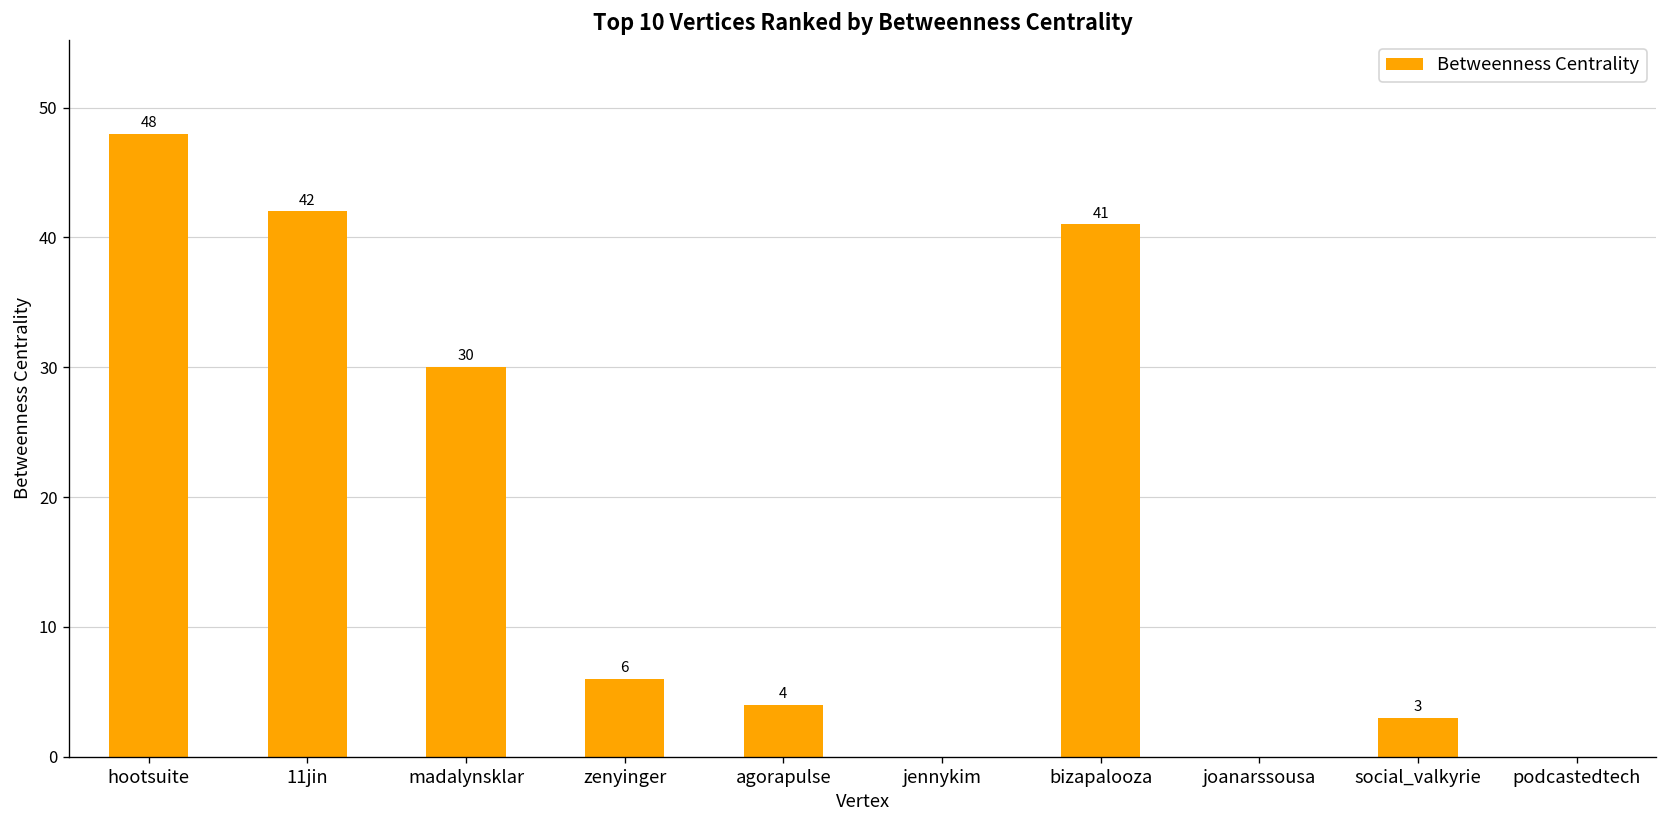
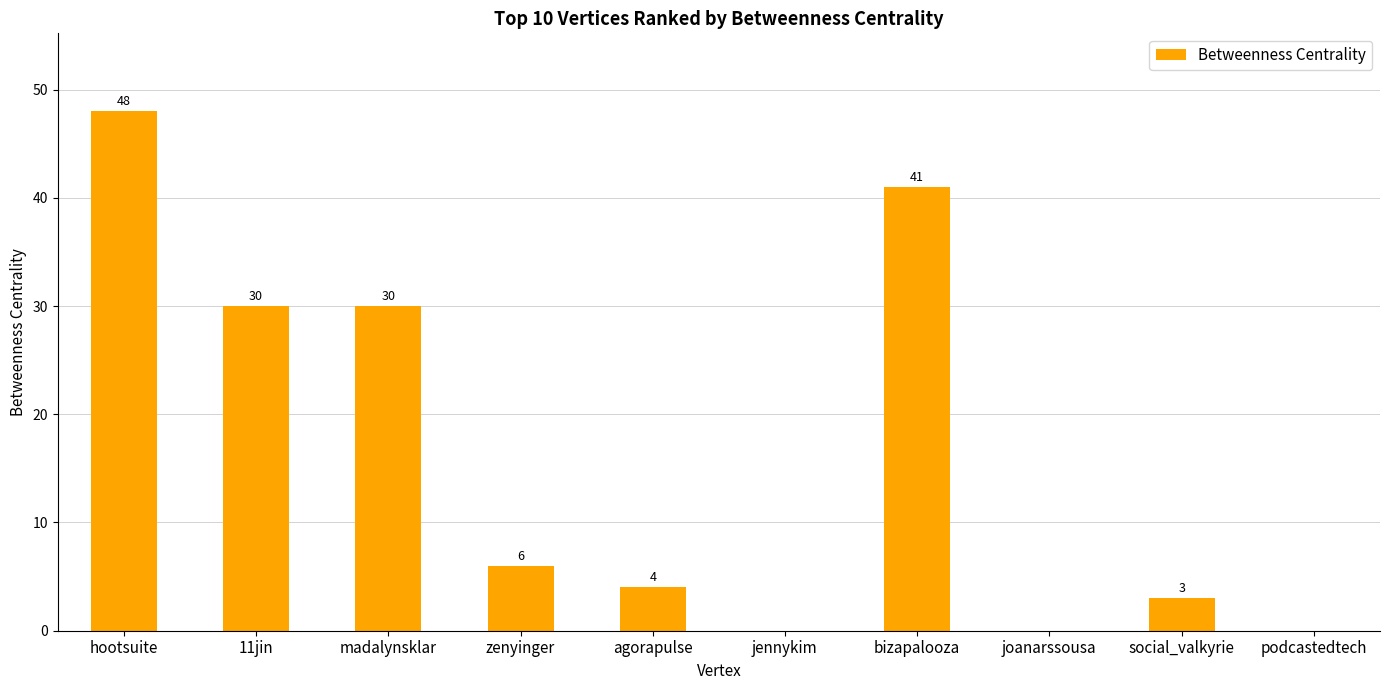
11jin: 42 -> 30
